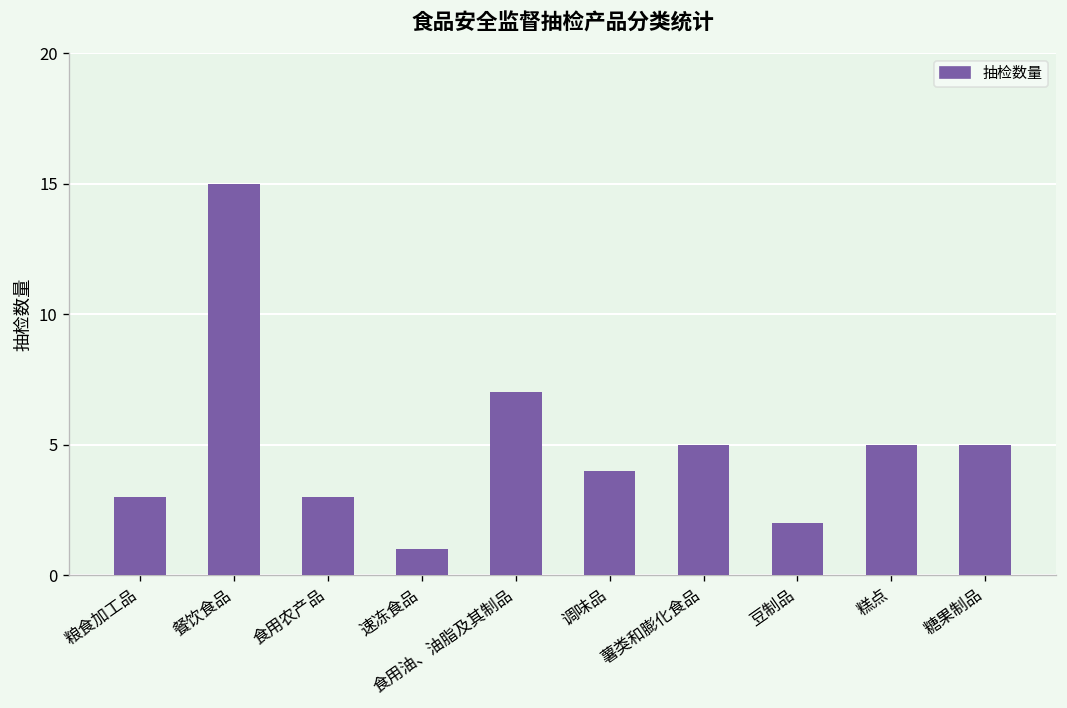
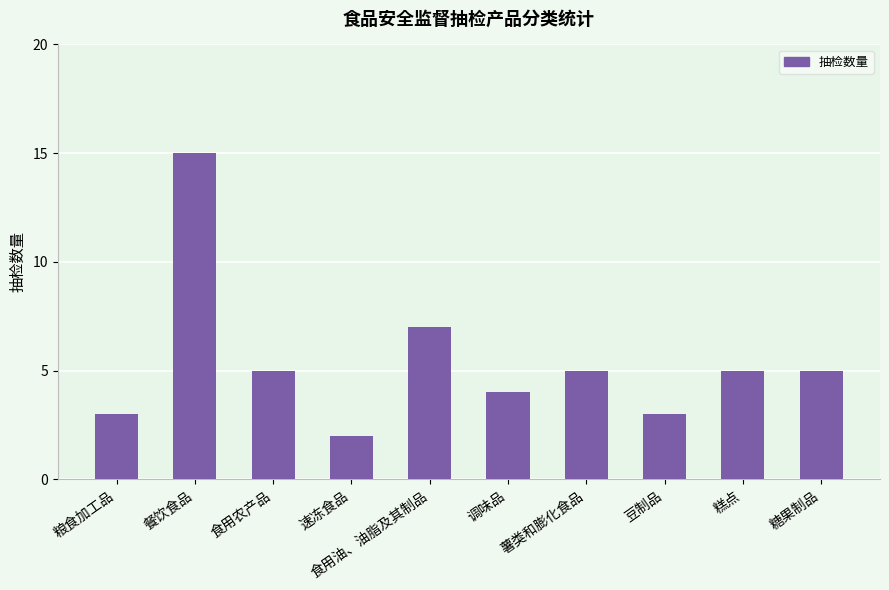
食用农产品: 3 -> 5
速冻食品: 1 -> 2
豆制品: 2 -> 3
